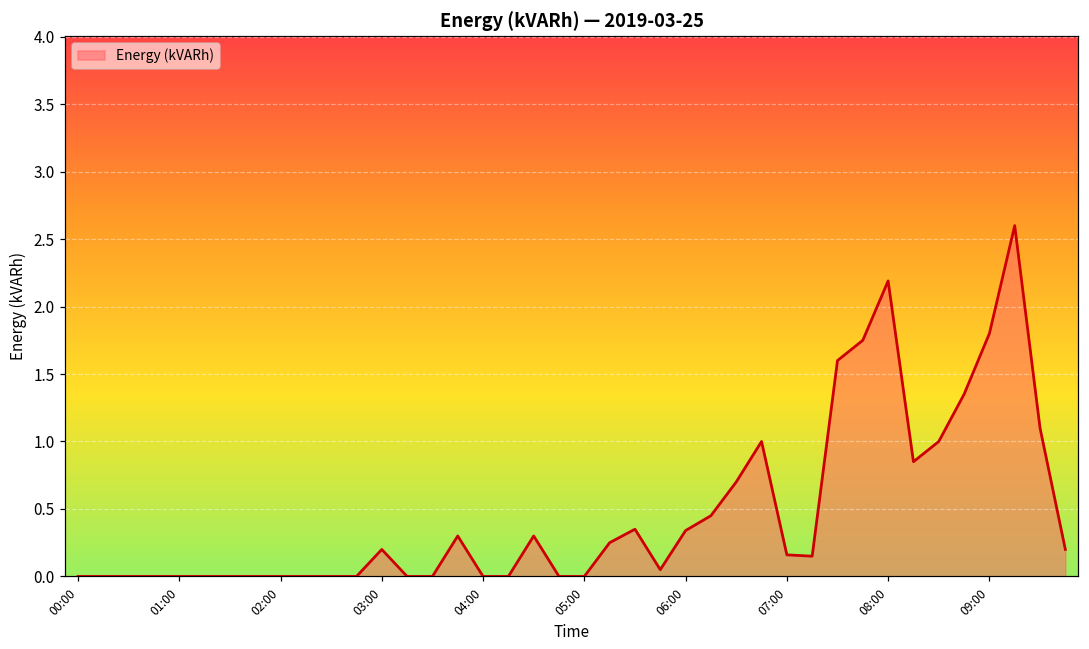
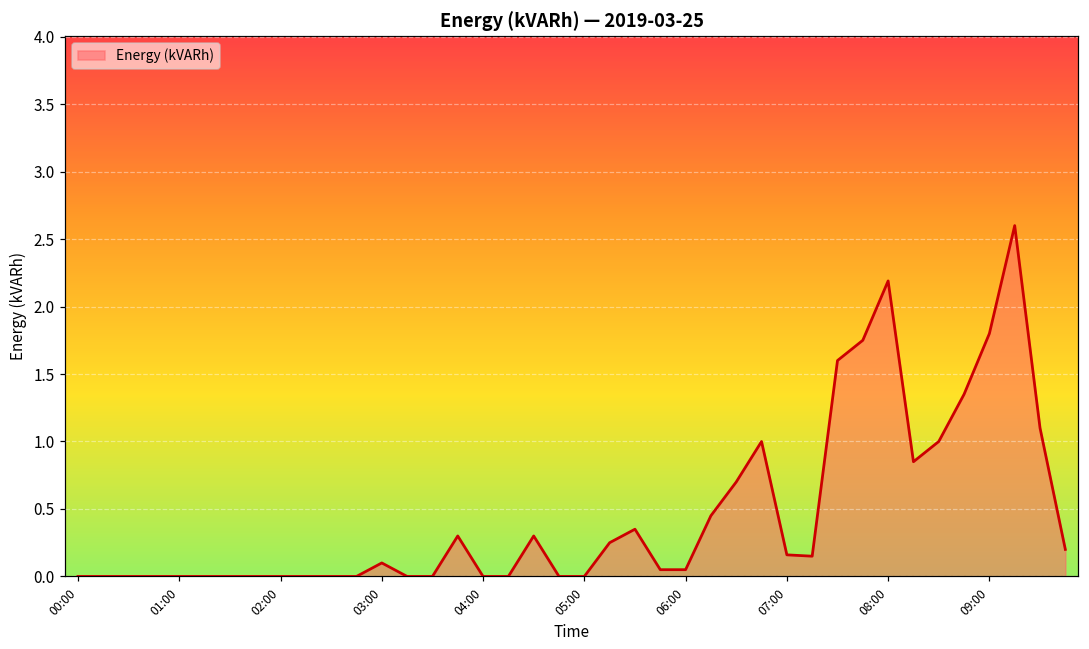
03:00: 0.2 -> 0.1
06:00: 0.34 -> 0.05
